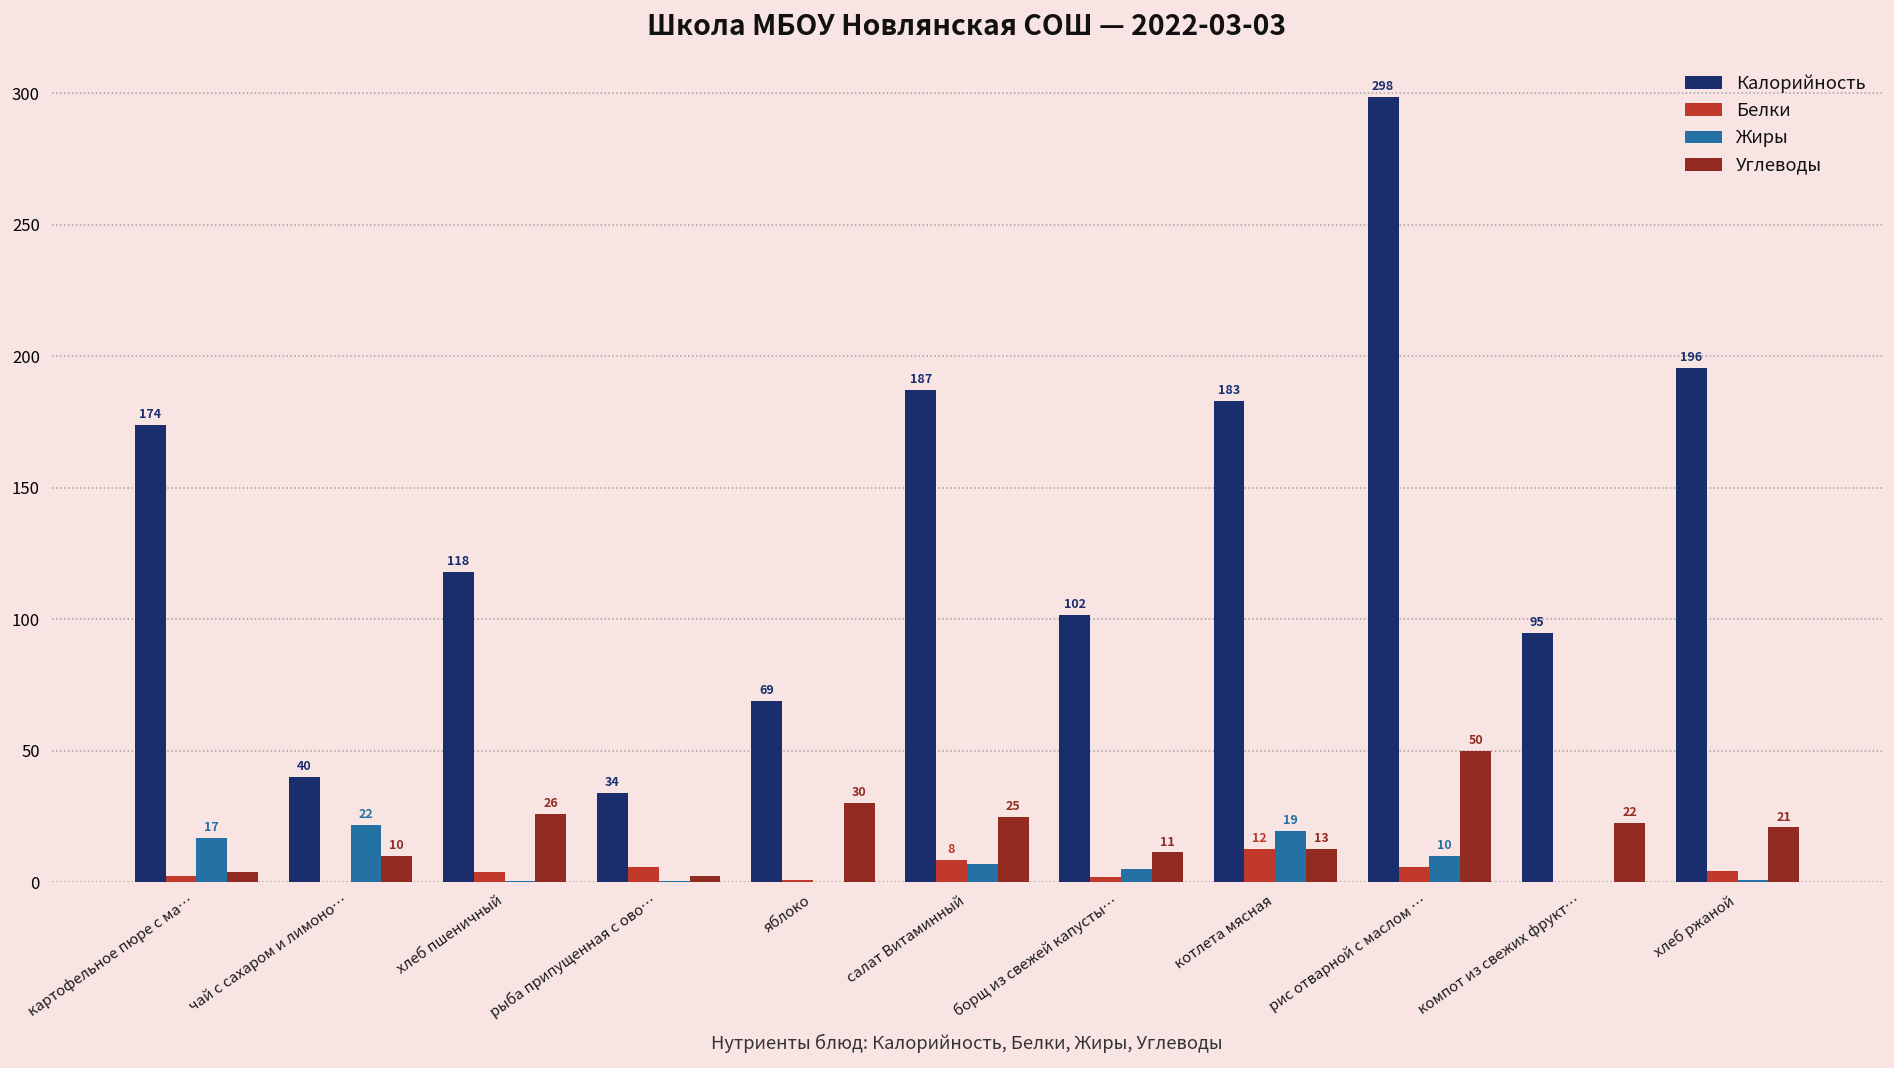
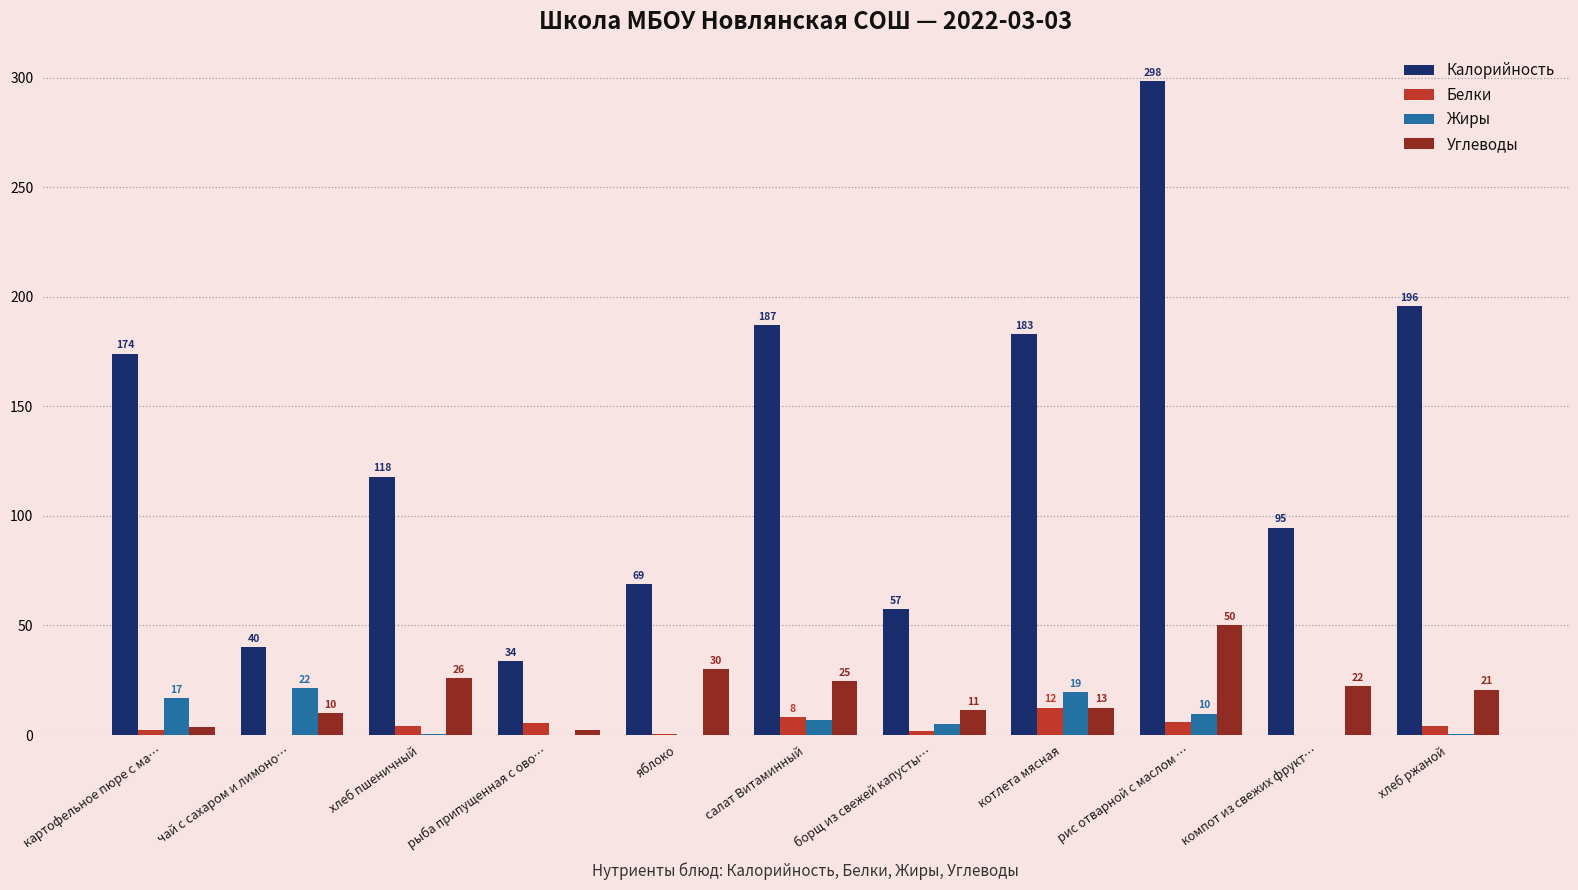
Калорийность, борщ из свежей капусты…: 102 -> 57
